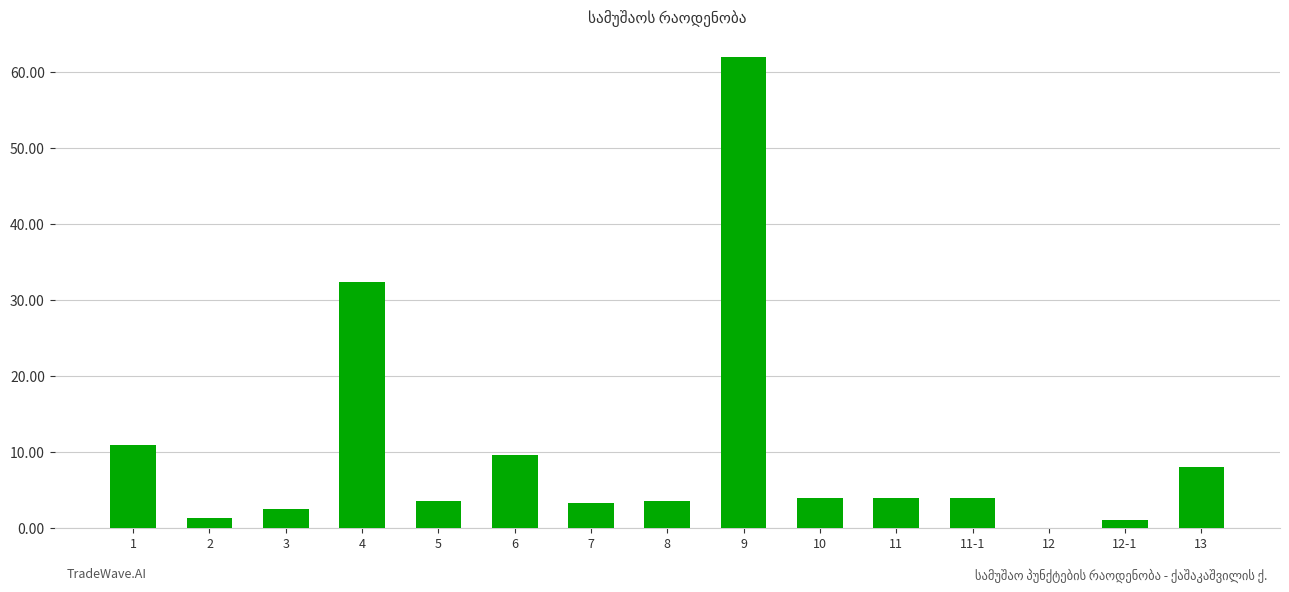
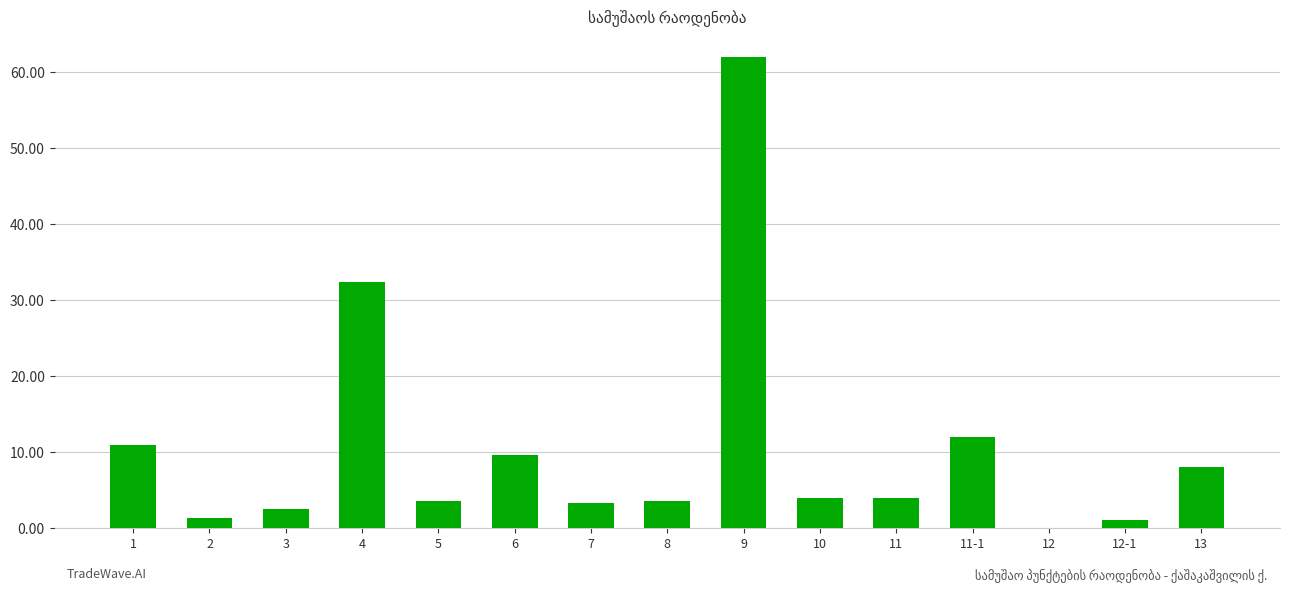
11-1: 4 -> 12
